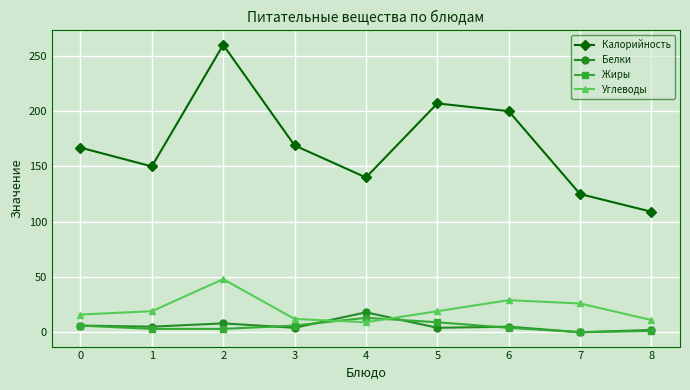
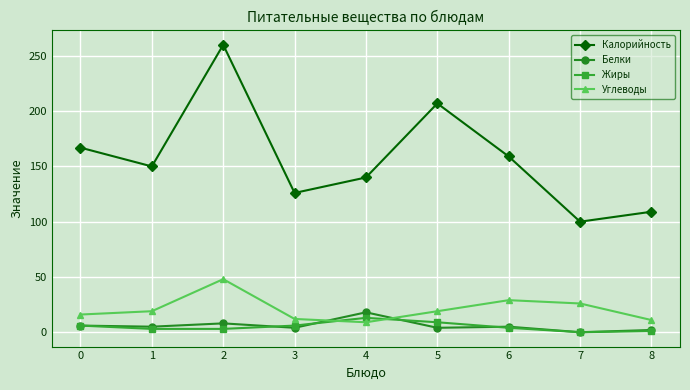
Калорийность, 3: 169 -> 126
Калорийность, 6: 200 -> 159
Калорийность, 7: 125 -> 100
